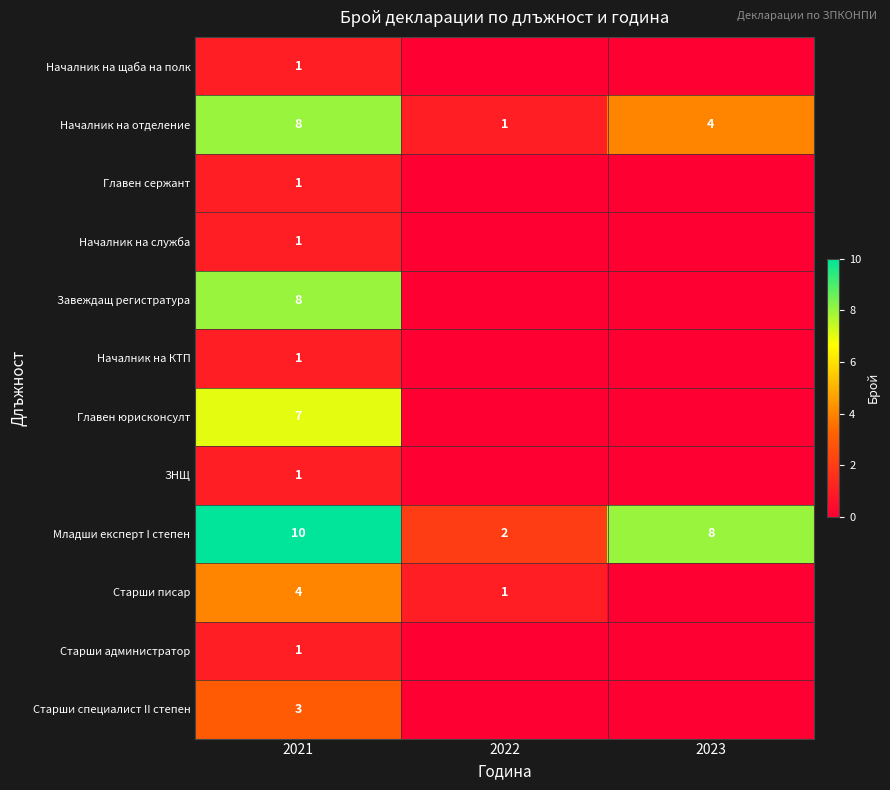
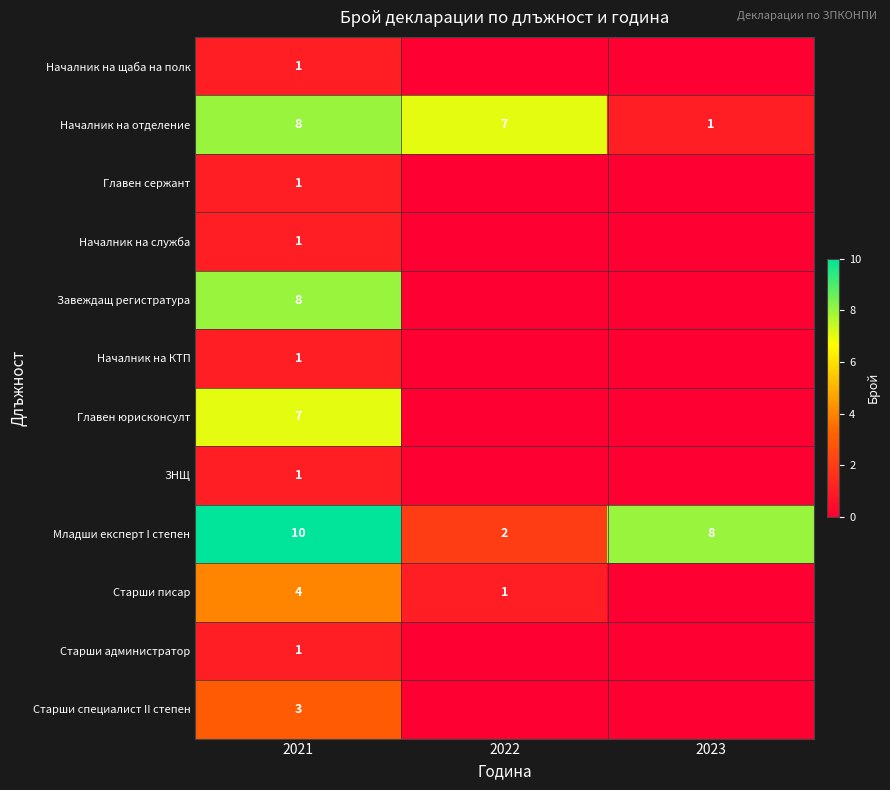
Началник на отделение, 2022: 1 -> 7
Началник на отделение, 2023: 4 -> 1
